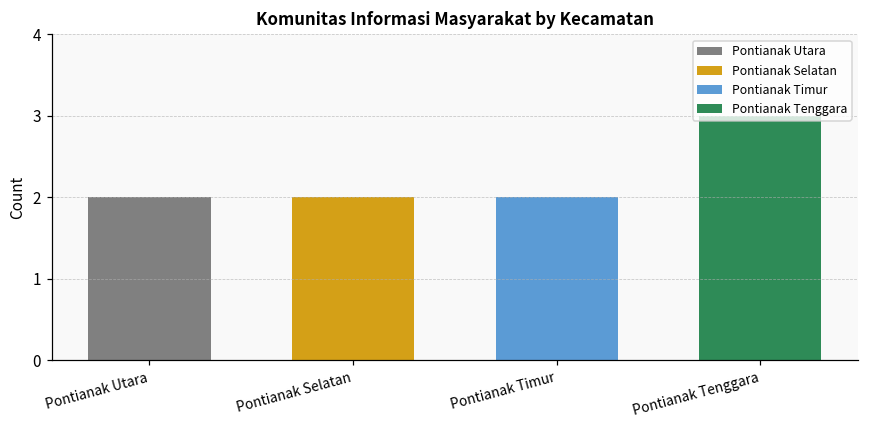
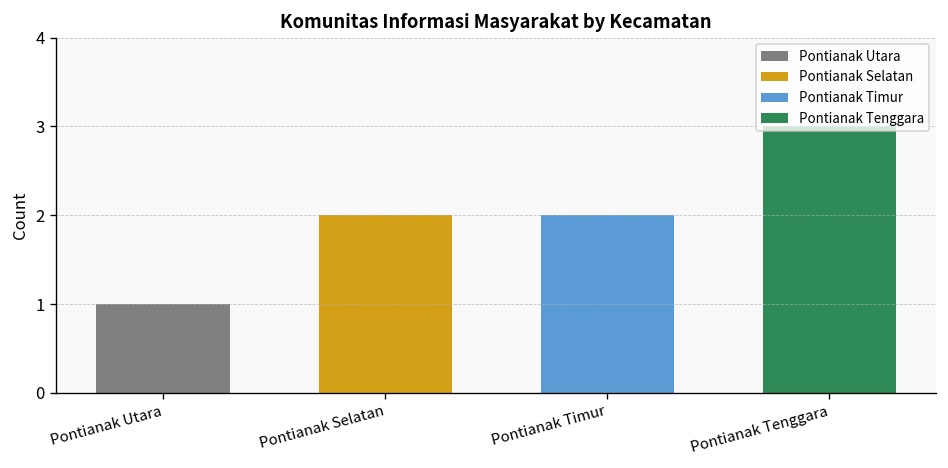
Pontianak Utara: 2 -> 1
